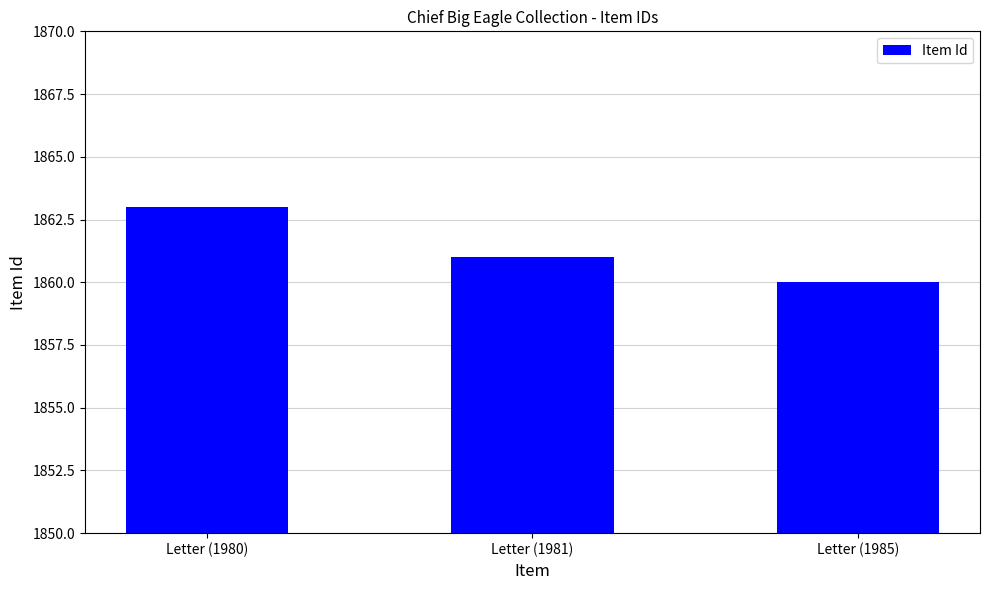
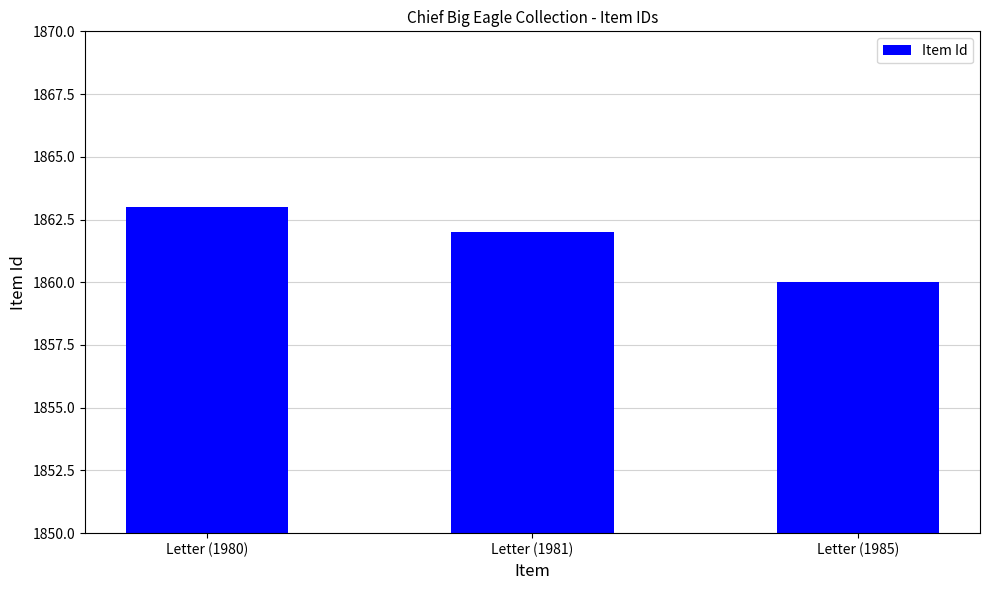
Letter (1981): 1861 -> 1862
